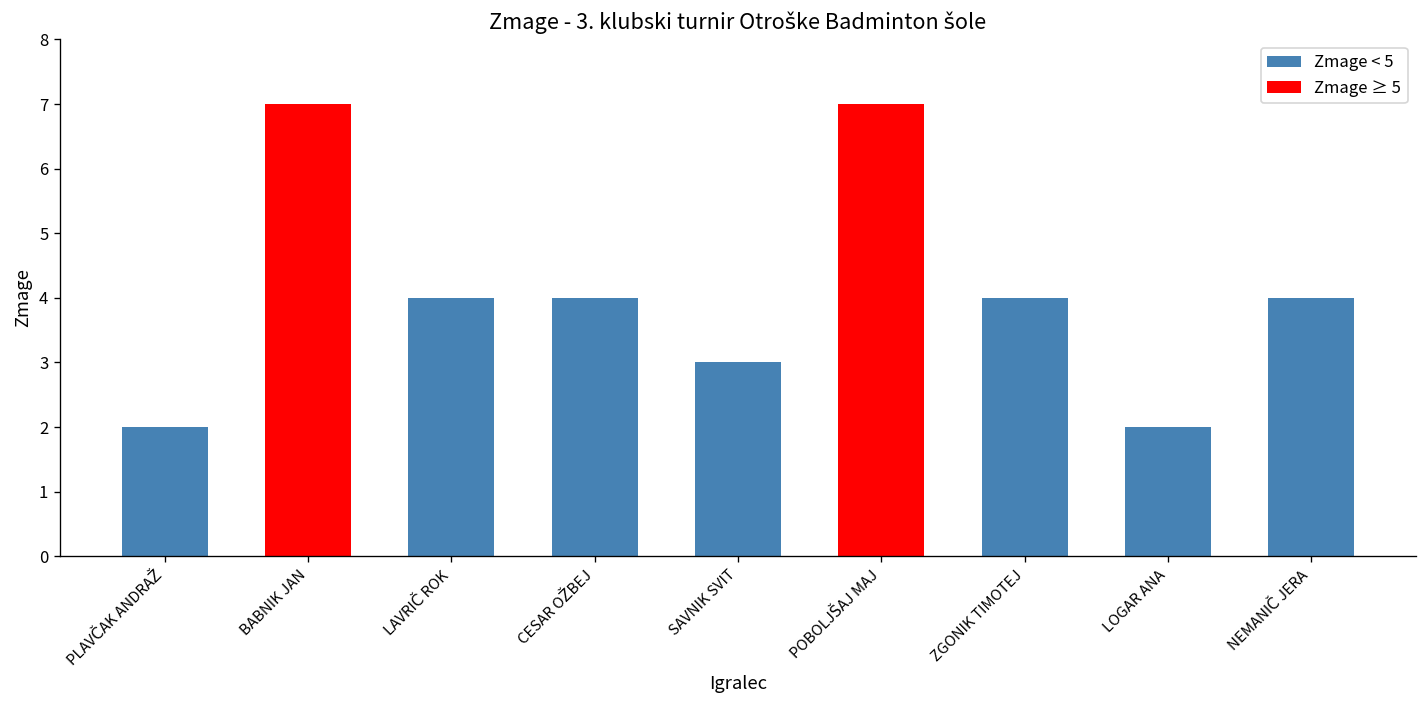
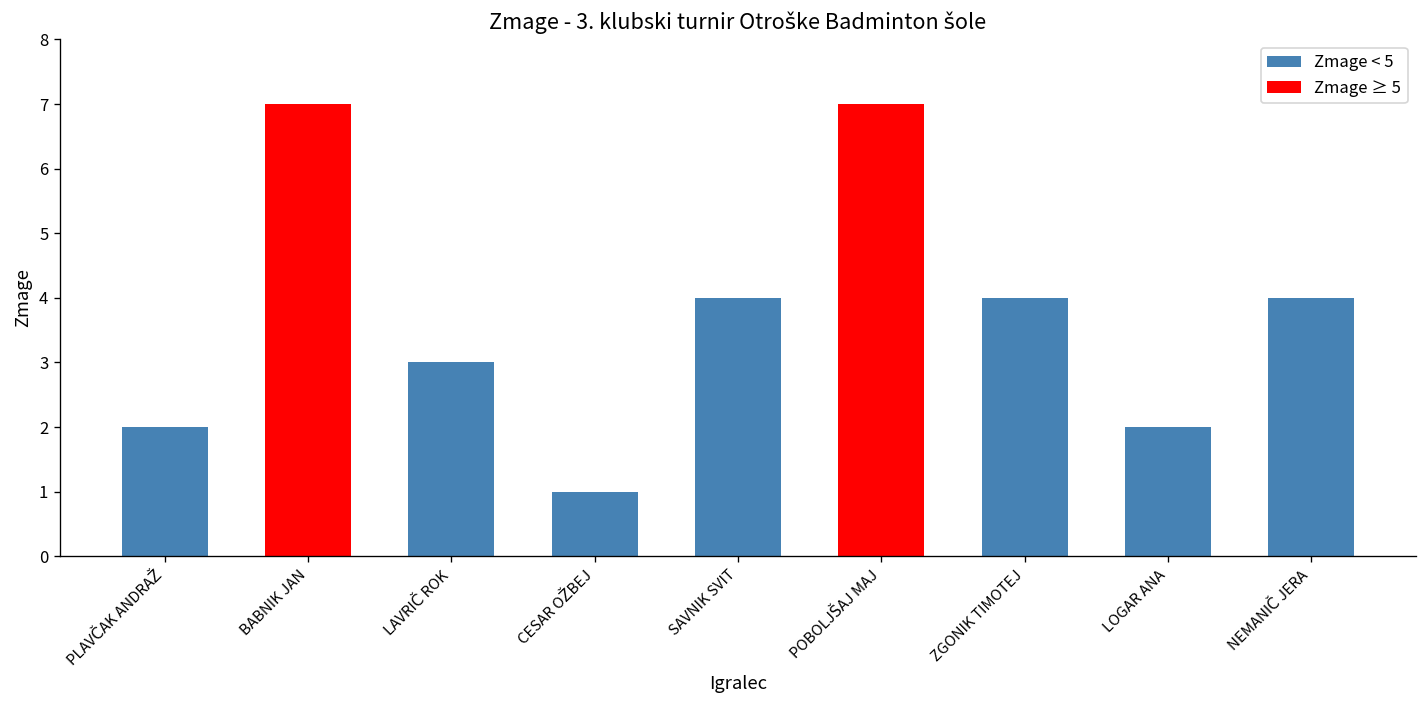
LAVRIČ ROK: 4 -> 3
CESAR OŽBEJ: 4 -> 1
SAVNIK SVIT: 3 -> 4
